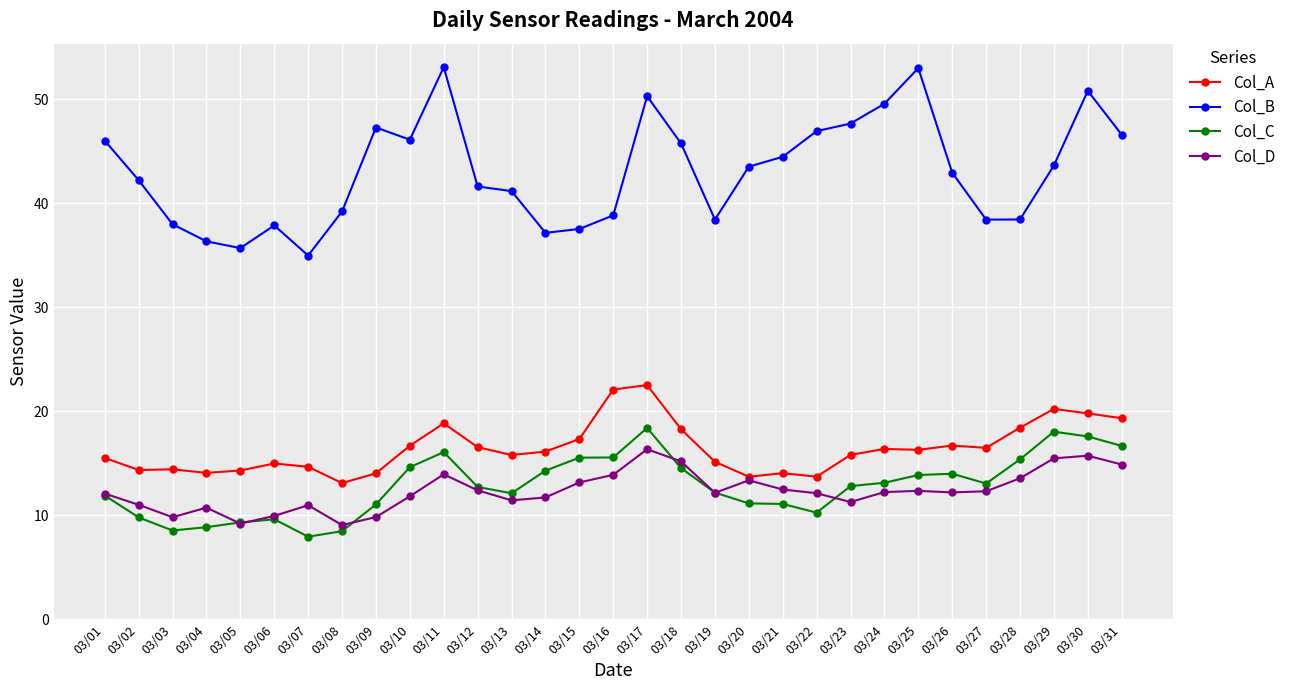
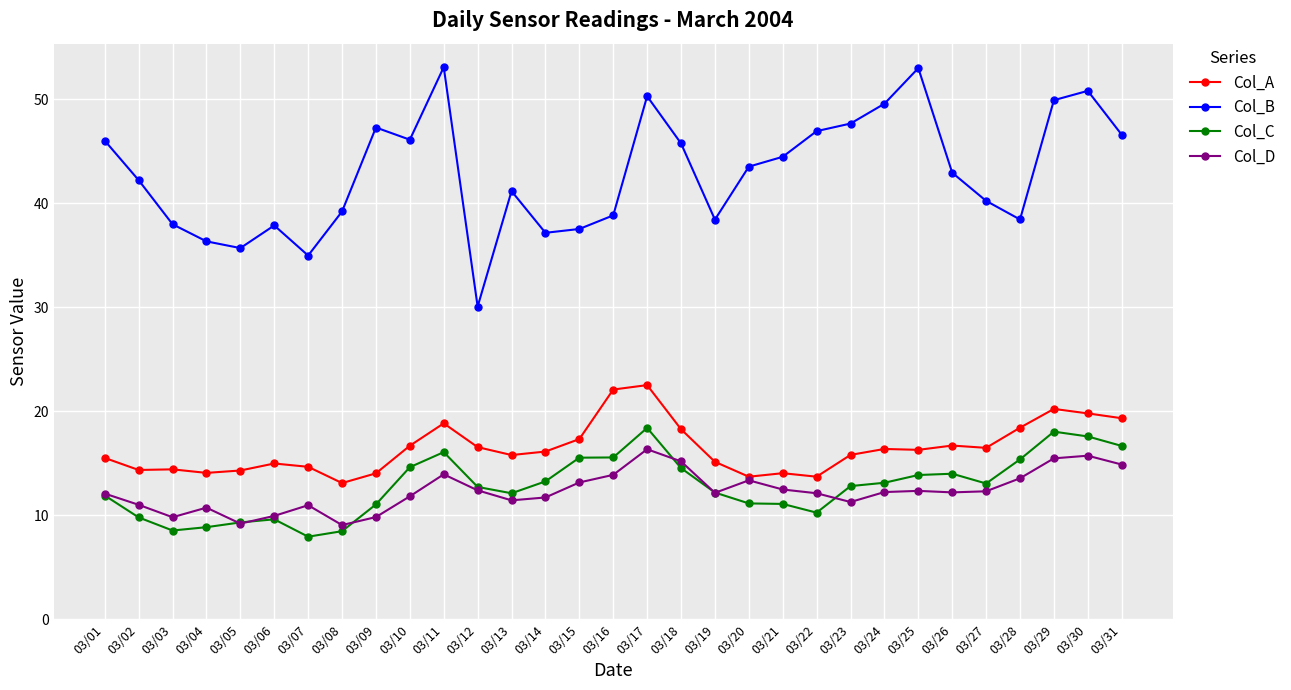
Col_B, 03/12: 41.6 -> 30.1
Col_C, 03/14: 14.3 -> 13.3
Col_B, 03/27: 38.4 -> 40.2
Col_B, 03/29: 43.6 -> 49.9
